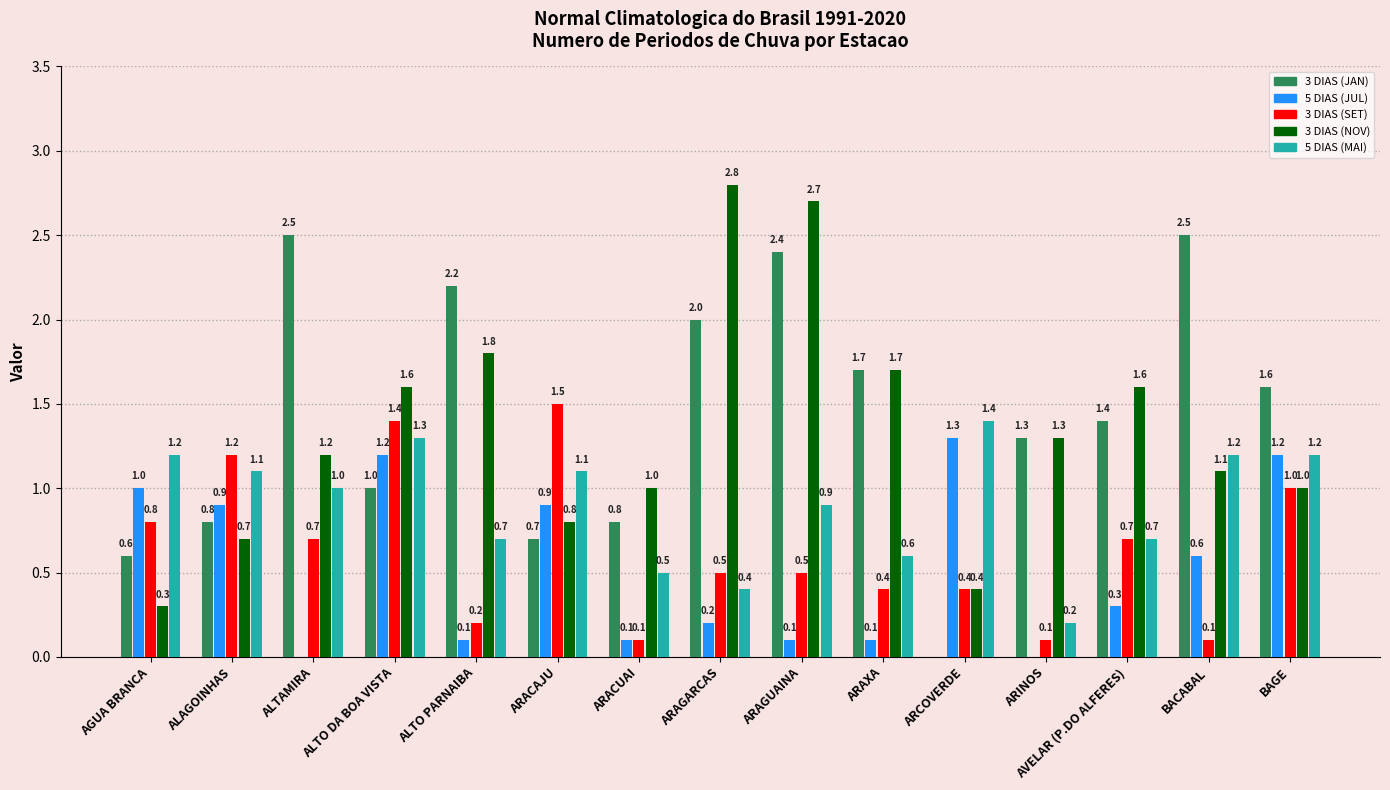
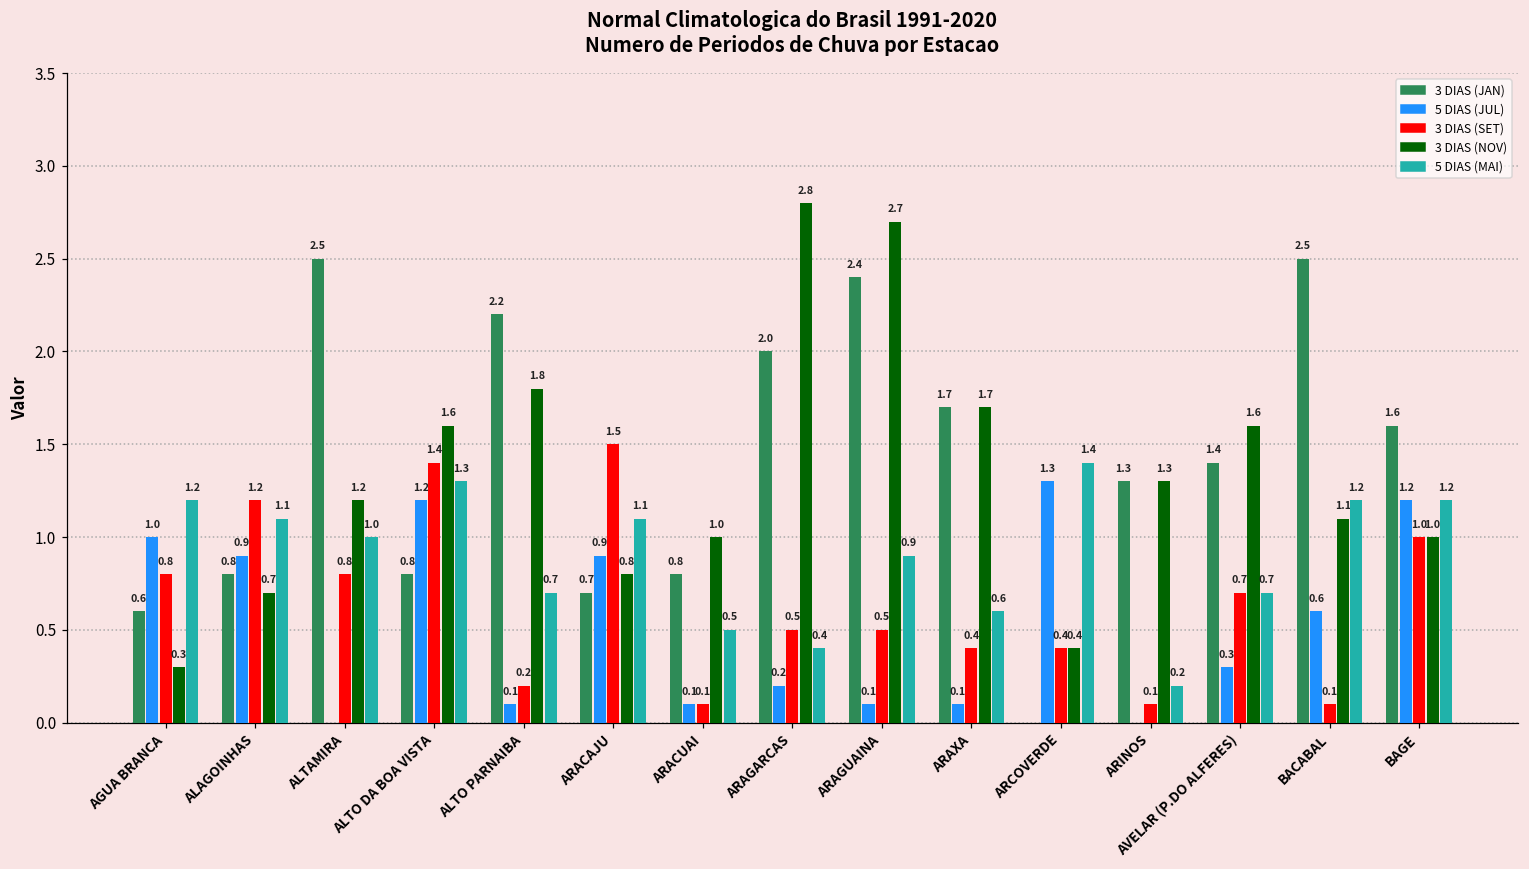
3 DIAS (SET), ALTAMIRA: 0.7 -> 0.8
3 DIAS (JAN), ALTO DA BOA VISTA: 1.0 -> 0.8
